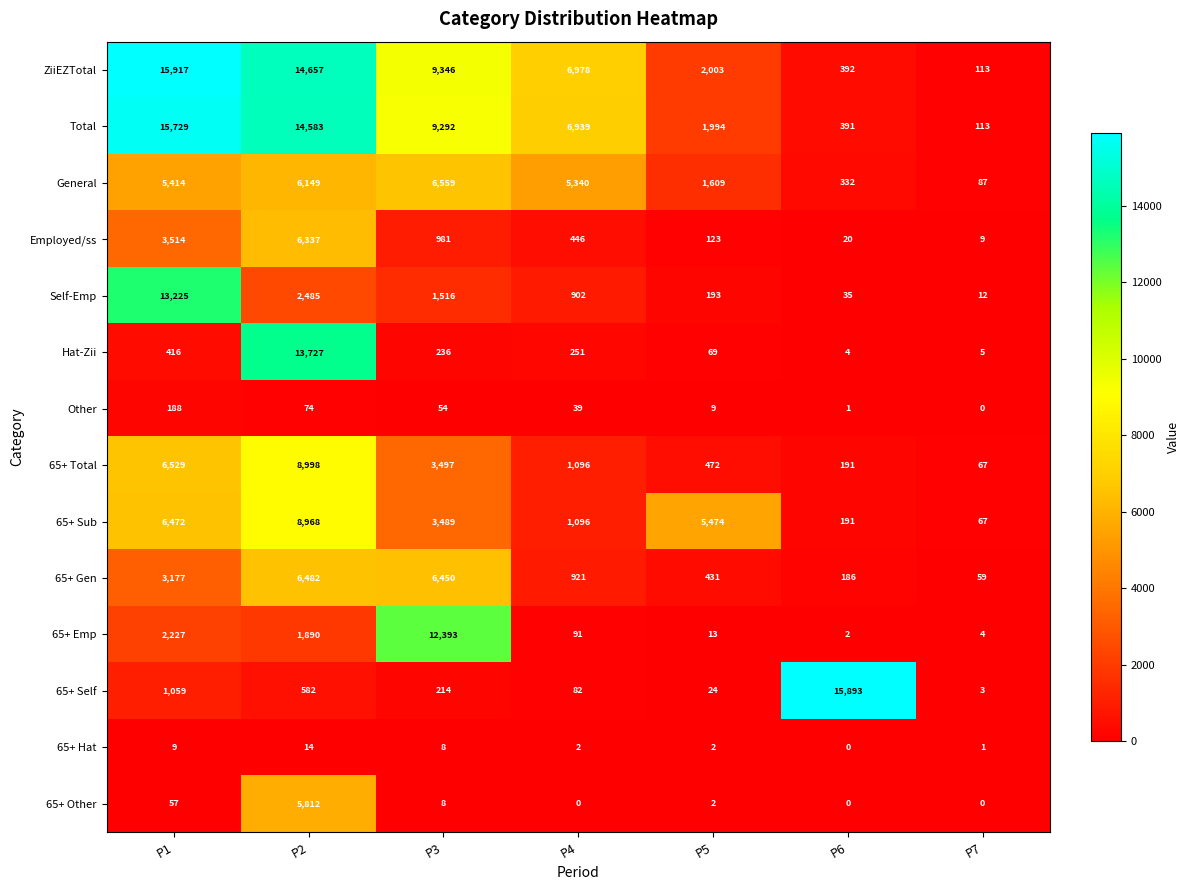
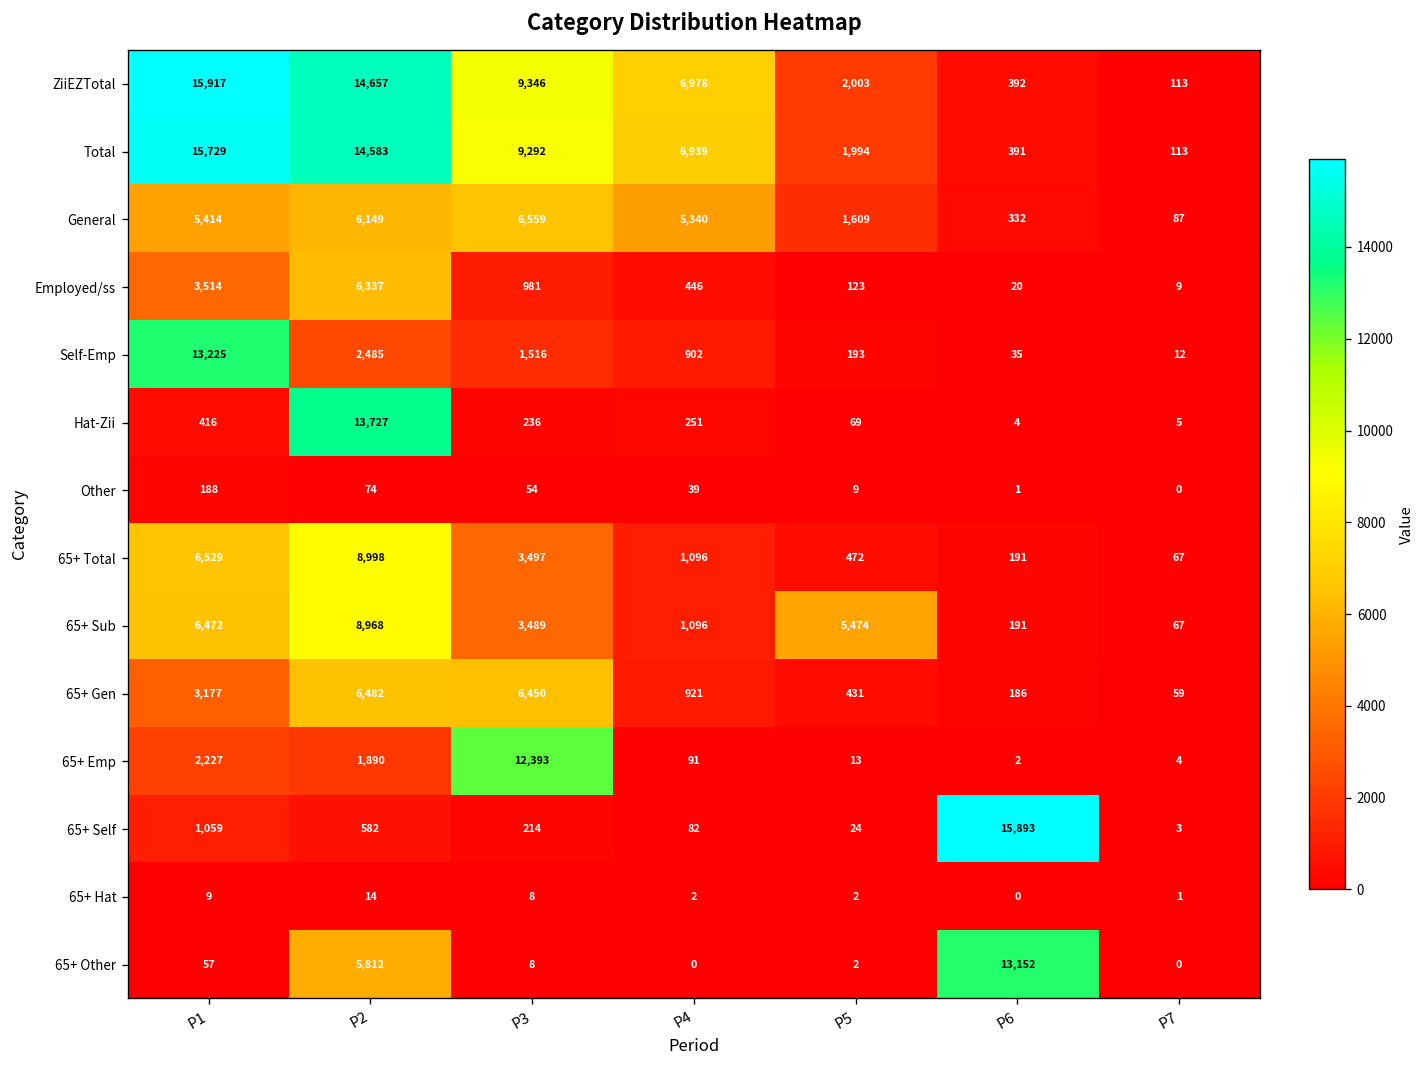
65+ Other, P6: 0 -> 13,152
